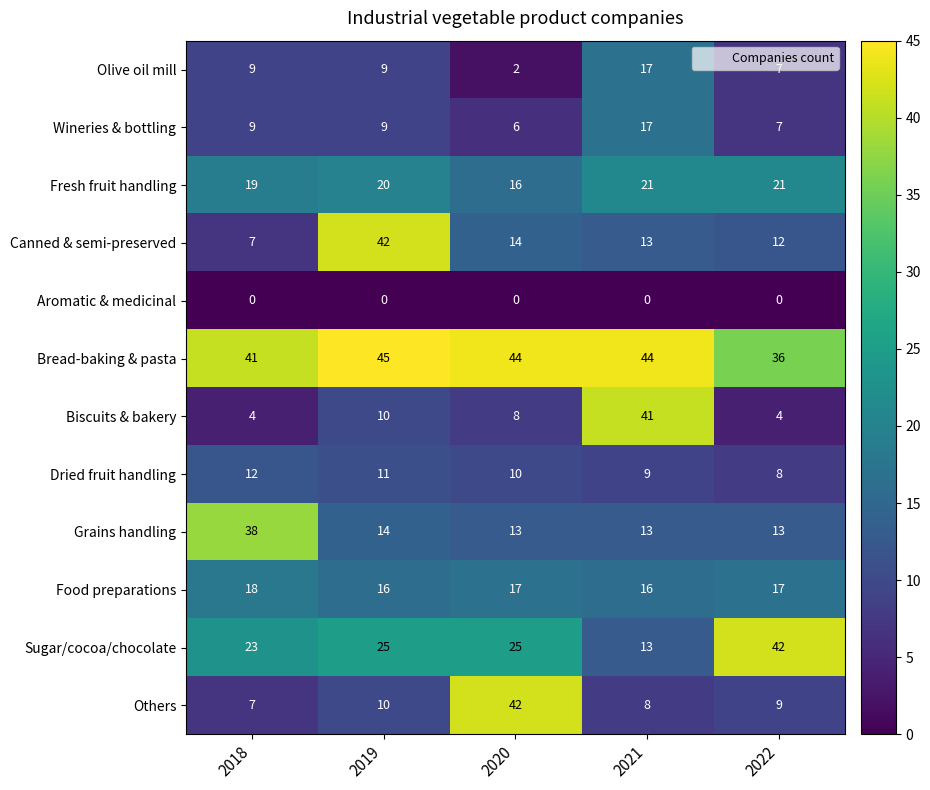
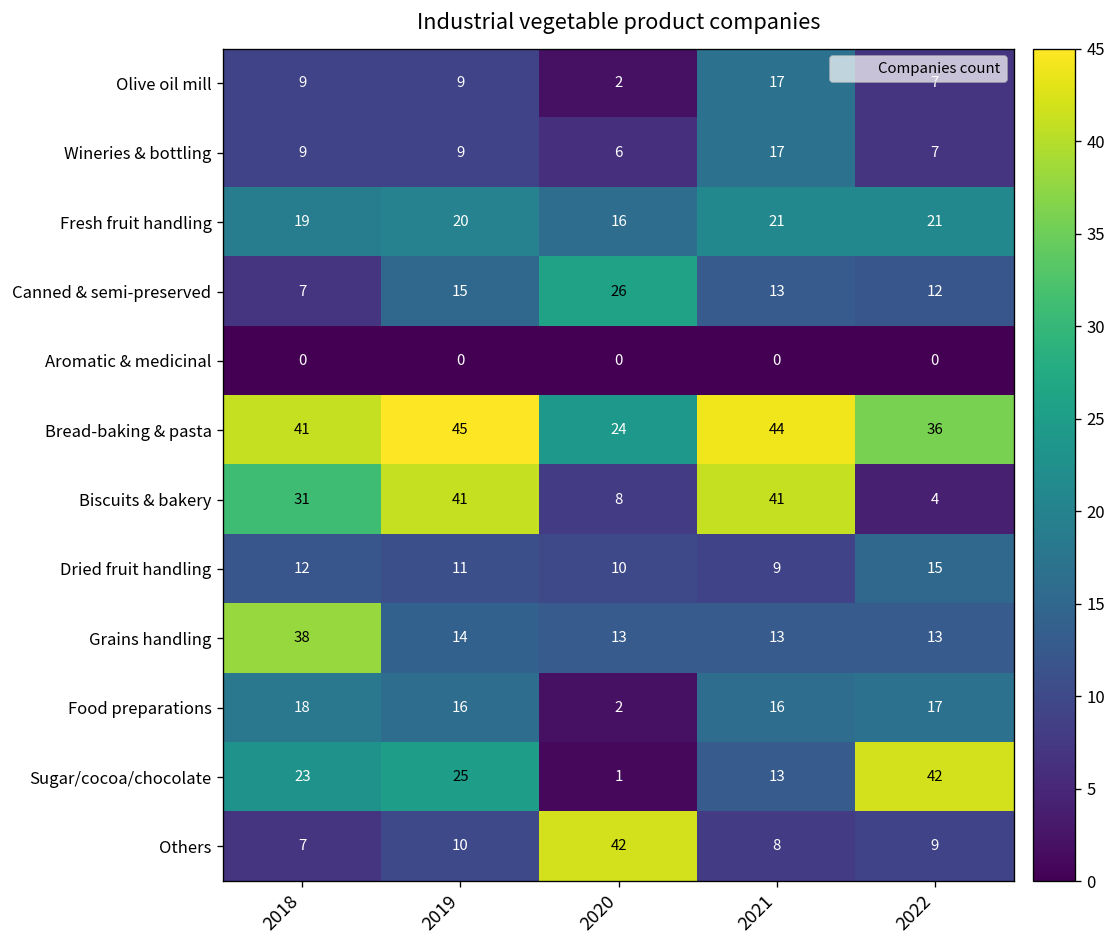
Canned & semi-preserved, 2019: 42 -> 15
Canned & semi-preserved, 2020: 14 -> 26
Bread-baking & pasta, 2020: 44 -> 24
Biscuits & bakery, 2018: 4 -> 31
Biscuits & bakery, 2019: 10 -> 41
Dried fruit handling, 2022: 8 -> 15
Food preparations, 2020: 17 -> 2
Sugar/cocoa/chocolate, 2020: 25 -> 1
